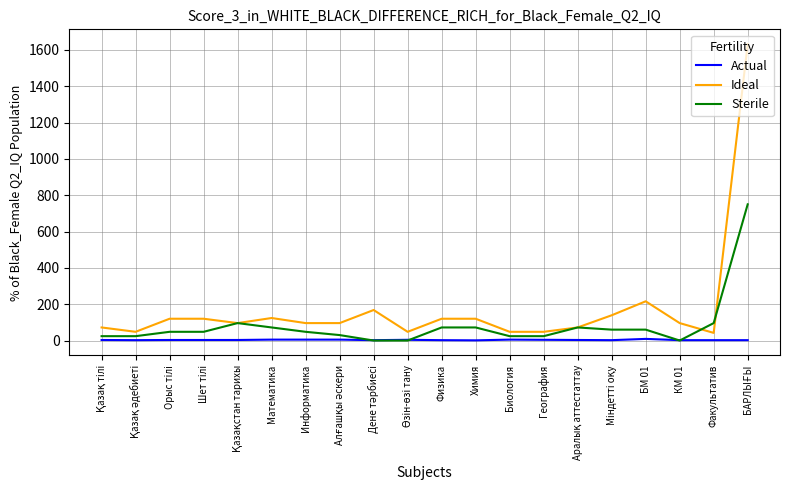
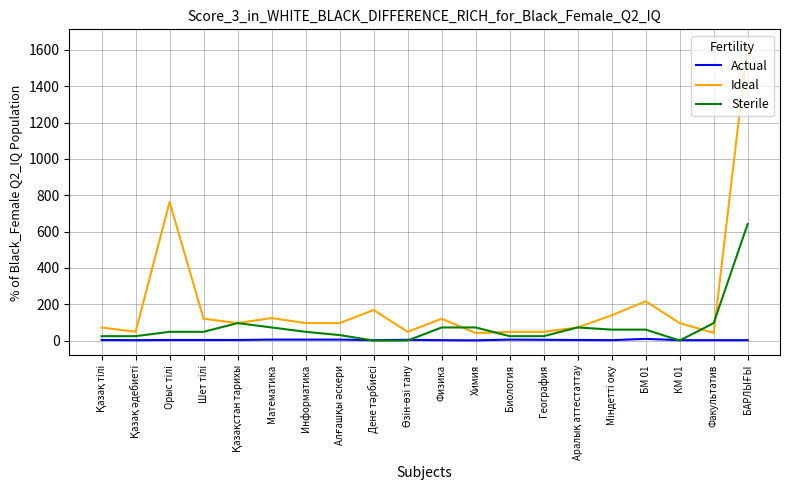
Ideal, Орыс тілі: 120 -> 760
Ideal, Химия: 120 -> 40
Sterile, БАРЛЫҒЫ: 750 -> 640
